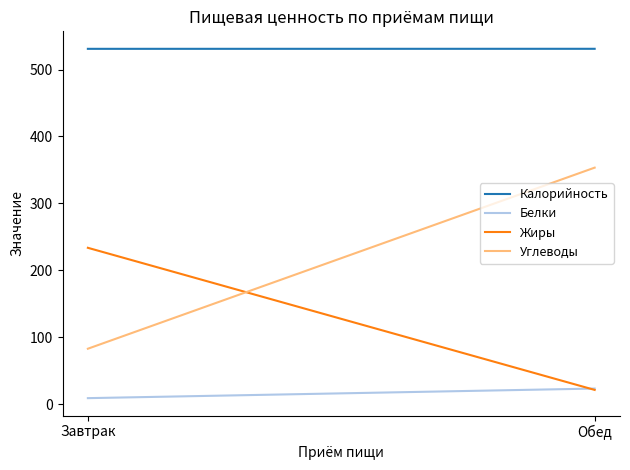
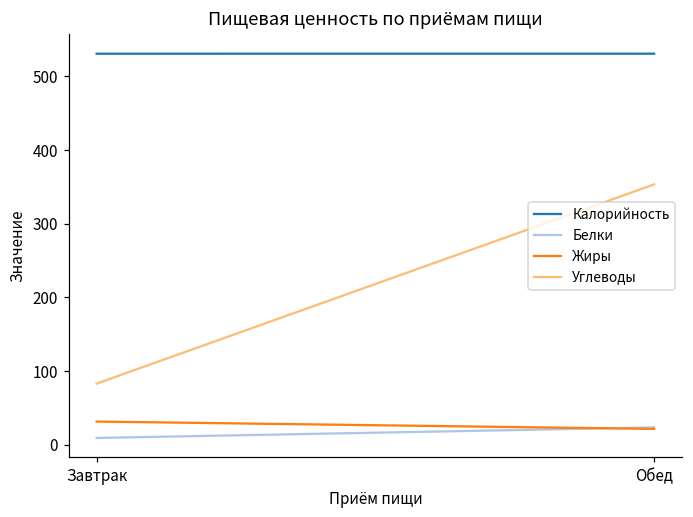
Жиры, Завтрак: 230 -> 30
